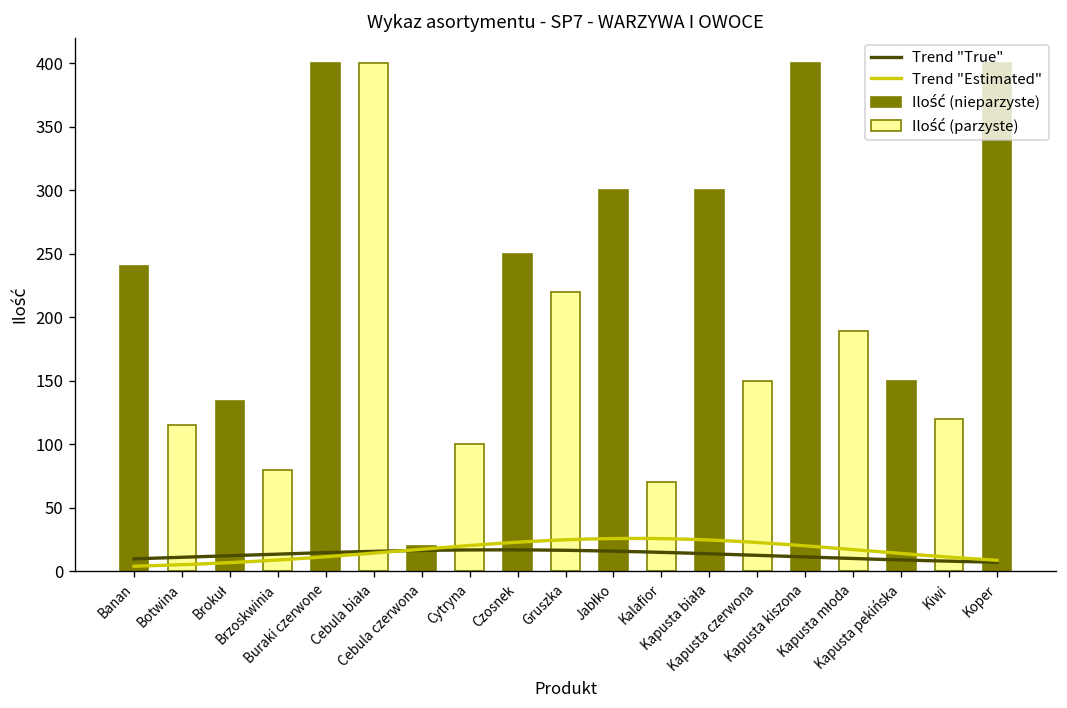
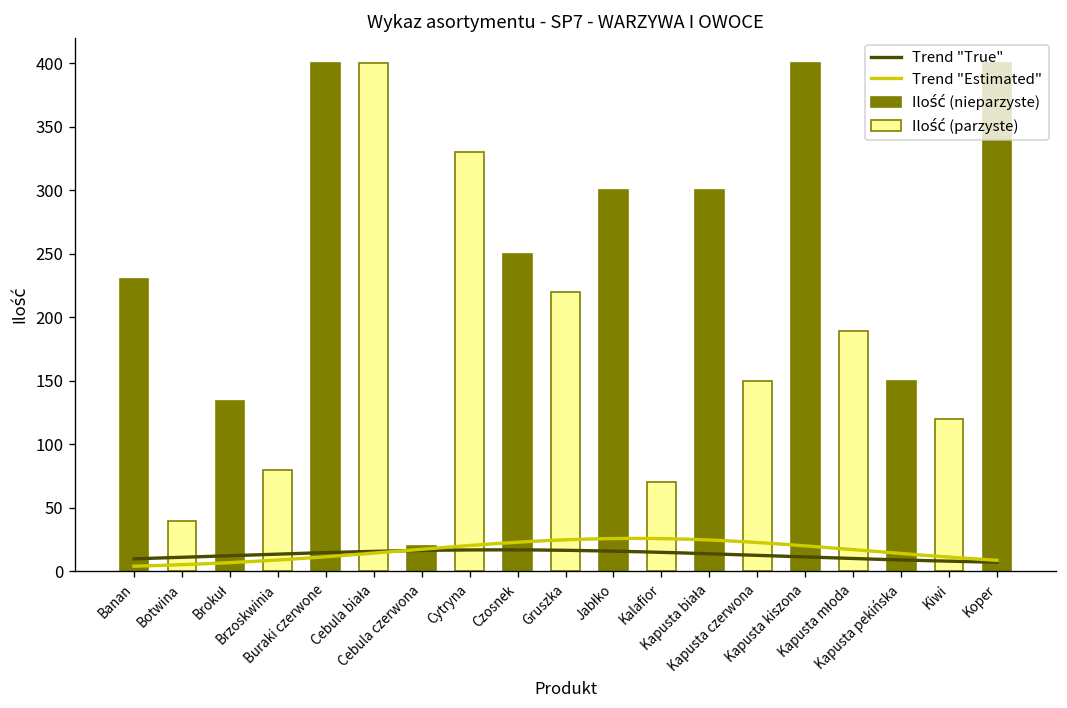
Ilość (nieparzyste), Banan: 240 -> 230
Ilość (parzyste), Botwina: 115 -> 40
Ilość (parzyste), Cytryna: 100 -> 330
